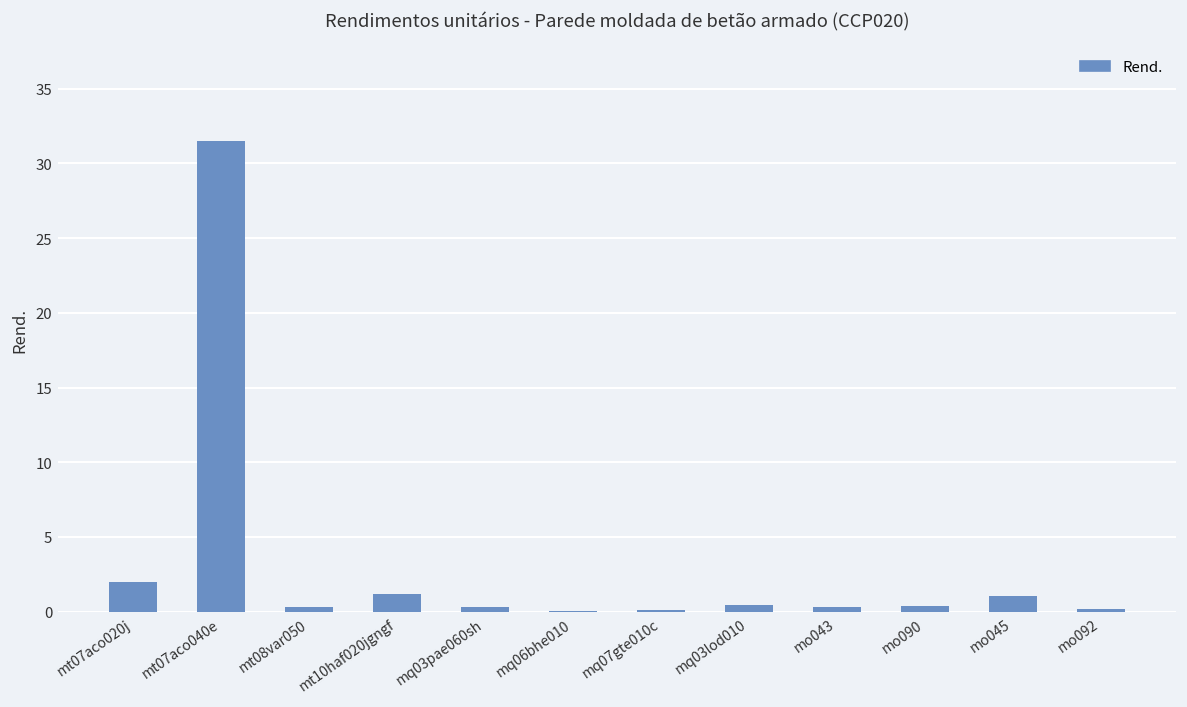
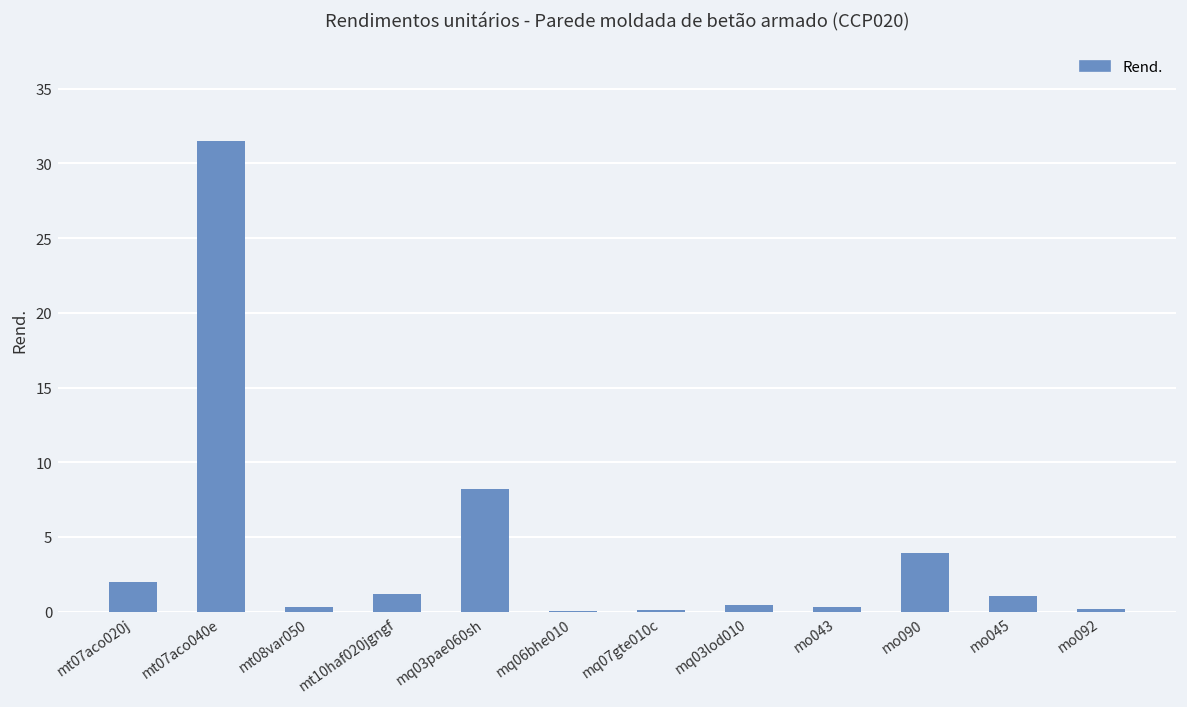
mq03pae060sh: 0.3 -> 8.2
mo090: 0.4 -> 3.9
